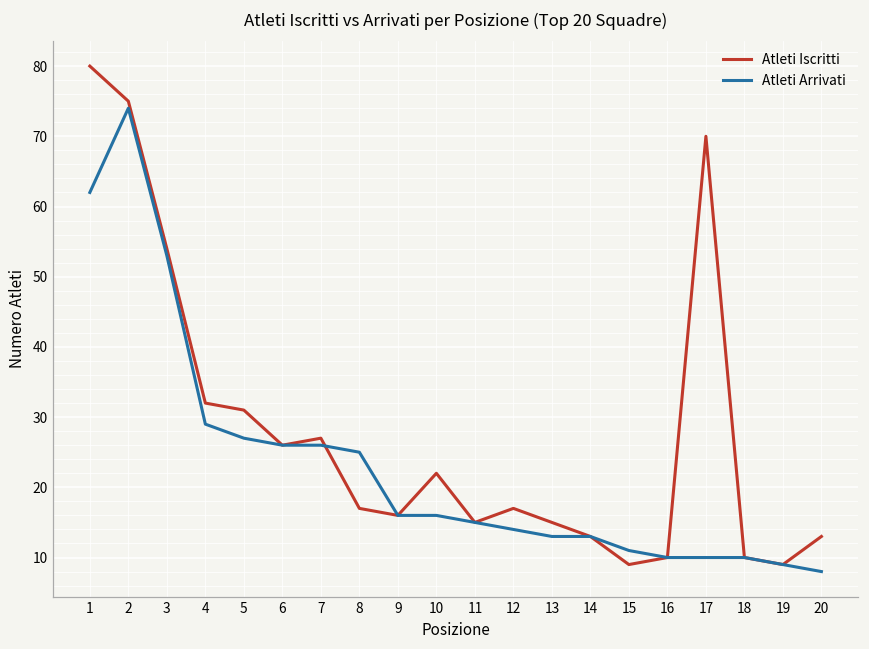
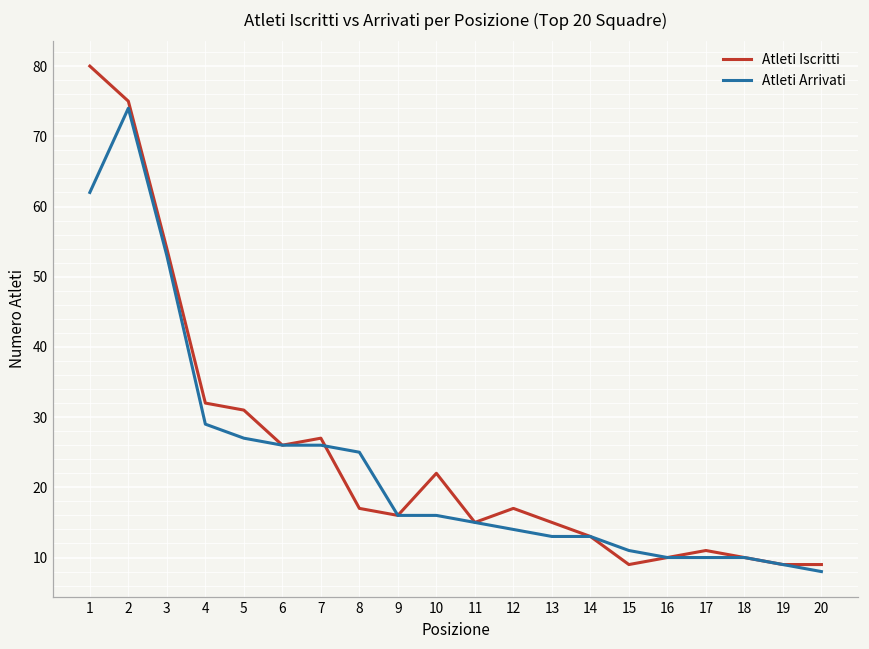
Atleti Iscritti, 17: 70 -> 11
Atleti Iscritti, 20: 13 -> 9
